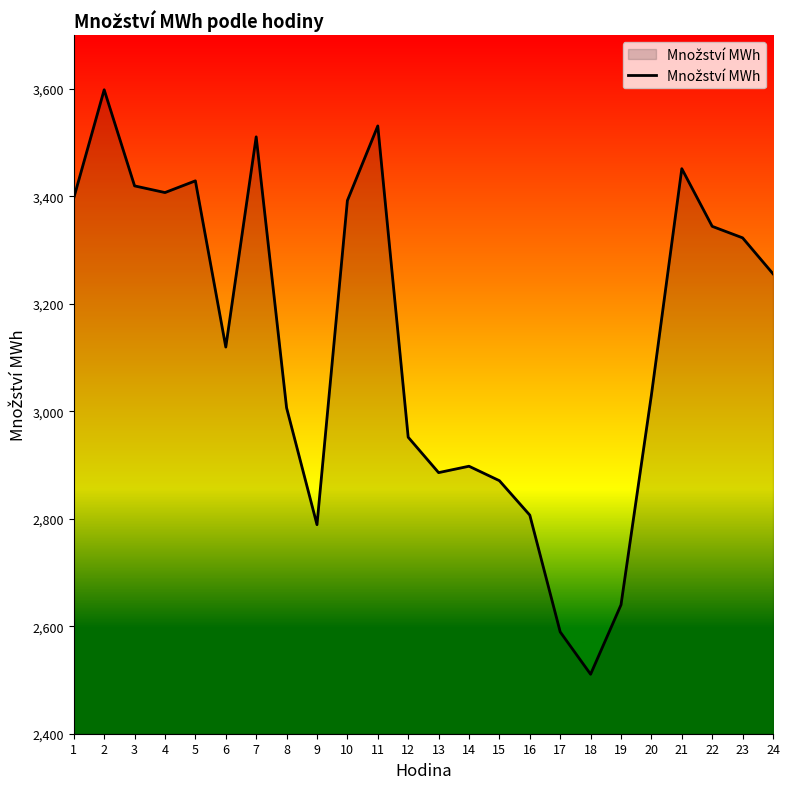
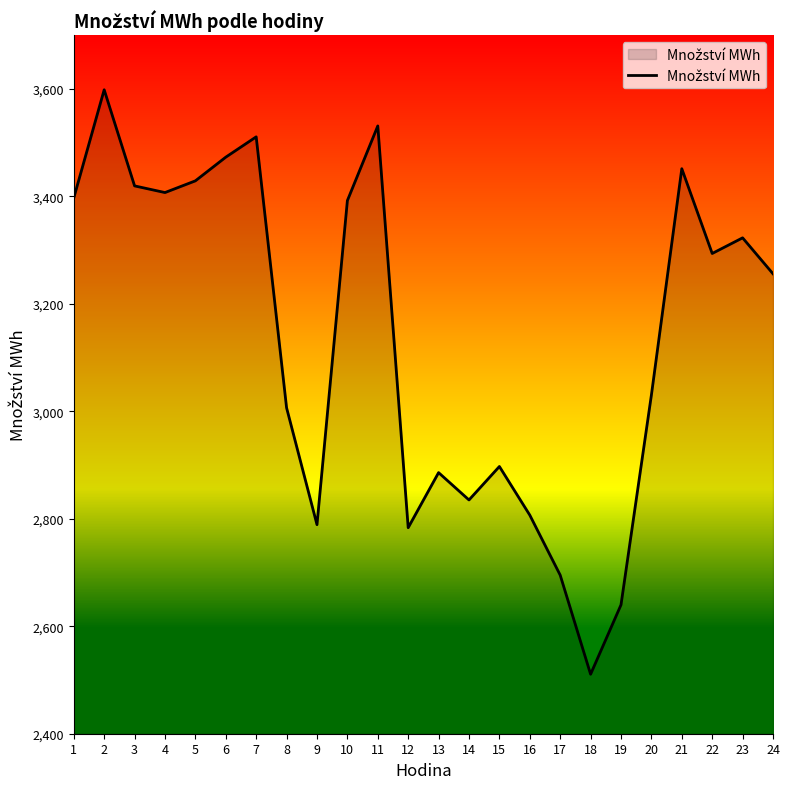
6: 3,120 -> 3,470
12: 2,950 -> 2,780
14: 2,900 -> 2,840
15: 2,870 -> 2,900
17: 2,590 -> 2,700
22: 3,340 -> 3,290
